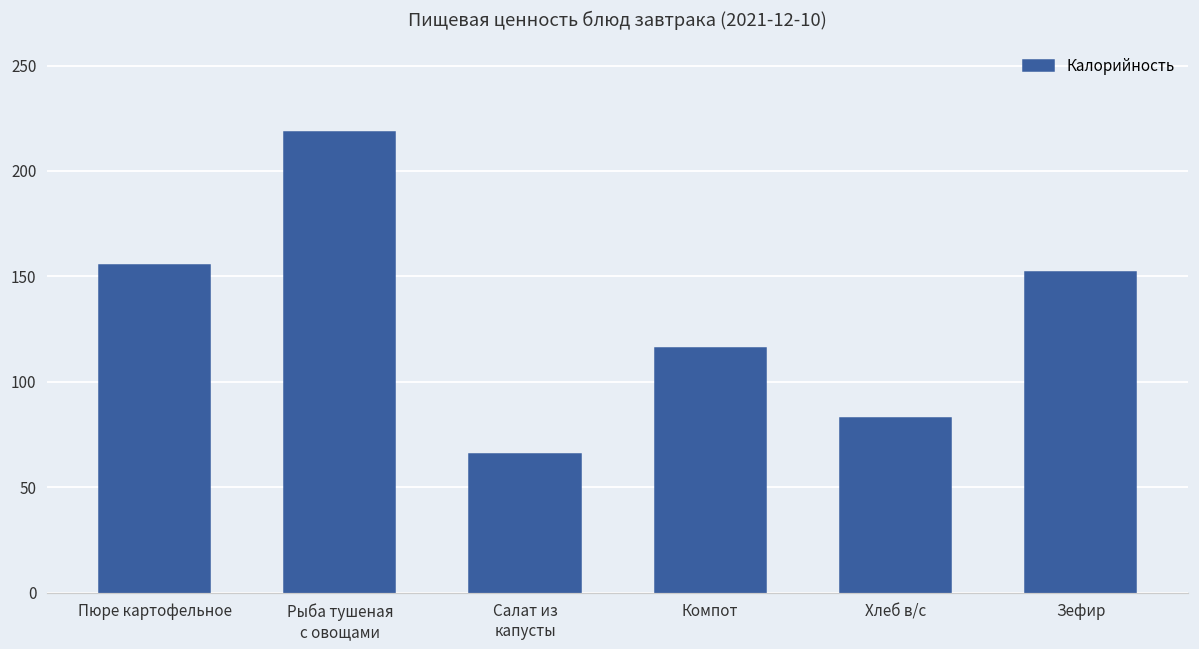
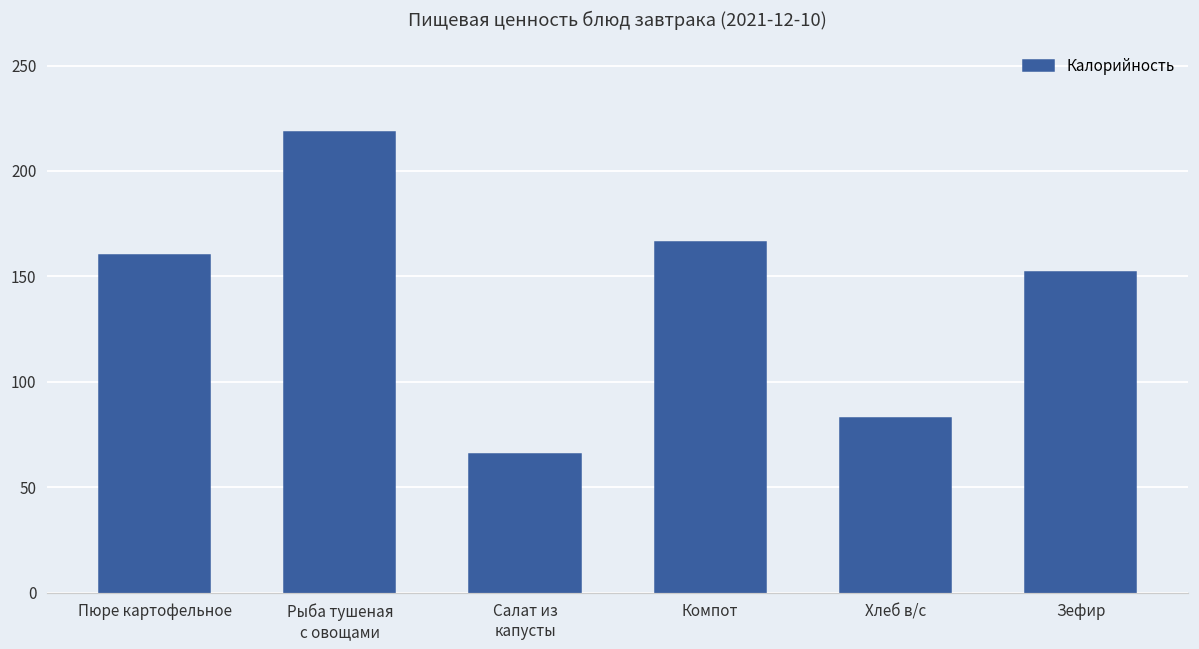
Пюре картофельное: 155 -> 160
Компот: 116 -> 166
